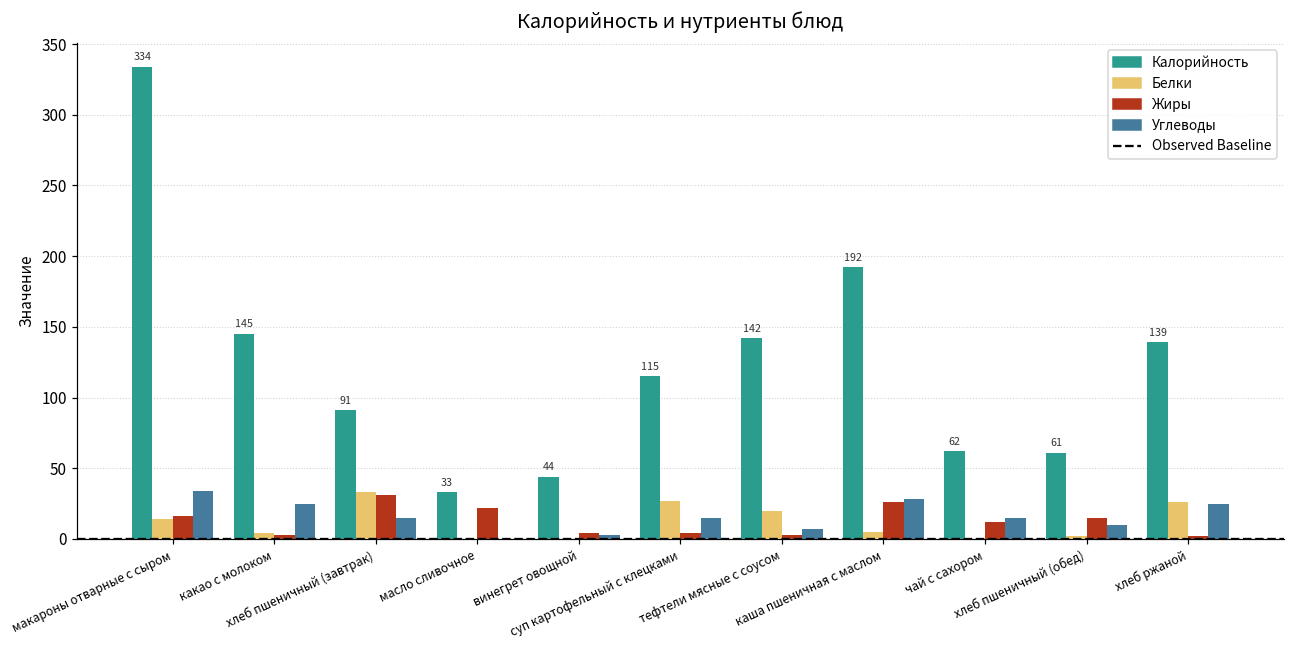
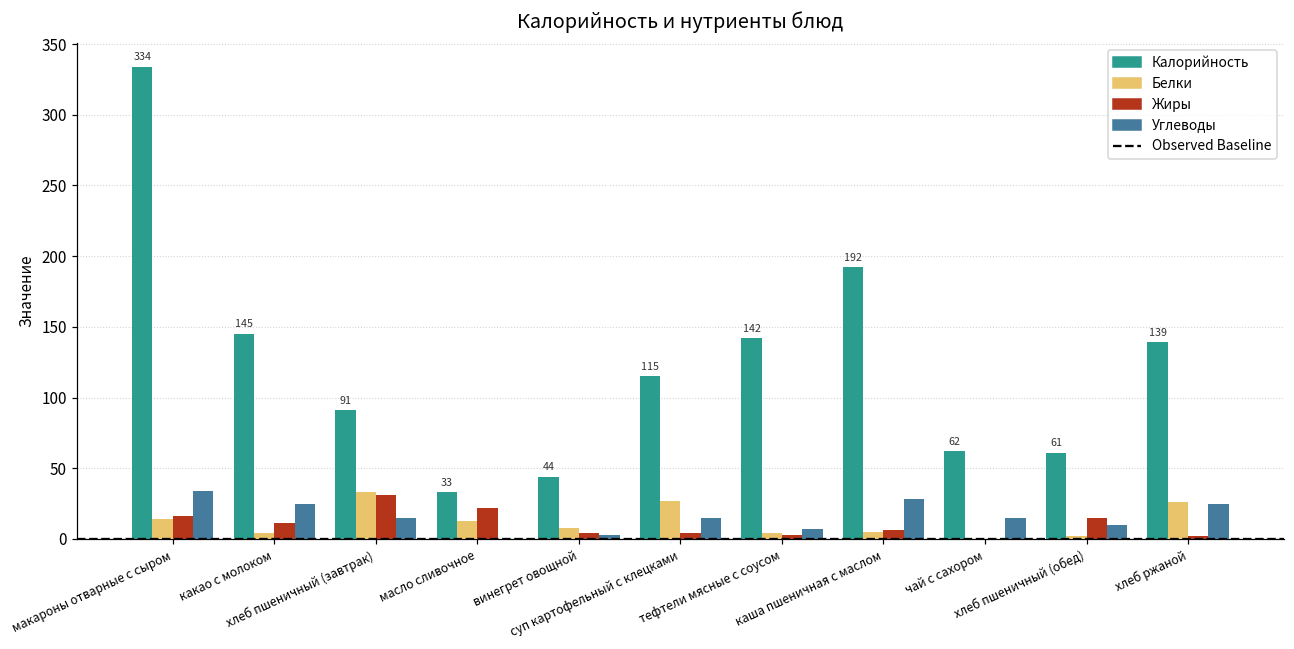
Жиры, какао с молоком: 3 -> 11
Белки, масло сливочное: 0 -> 13
Белки, винегрет овощной: 0 -> 8
Белки, тефтели мясные с соусом: 20 -> 4
Жиры, каша пшеничная с маслом: 26 -> 6
Жиры, чай с сахором: 12 -> 0
